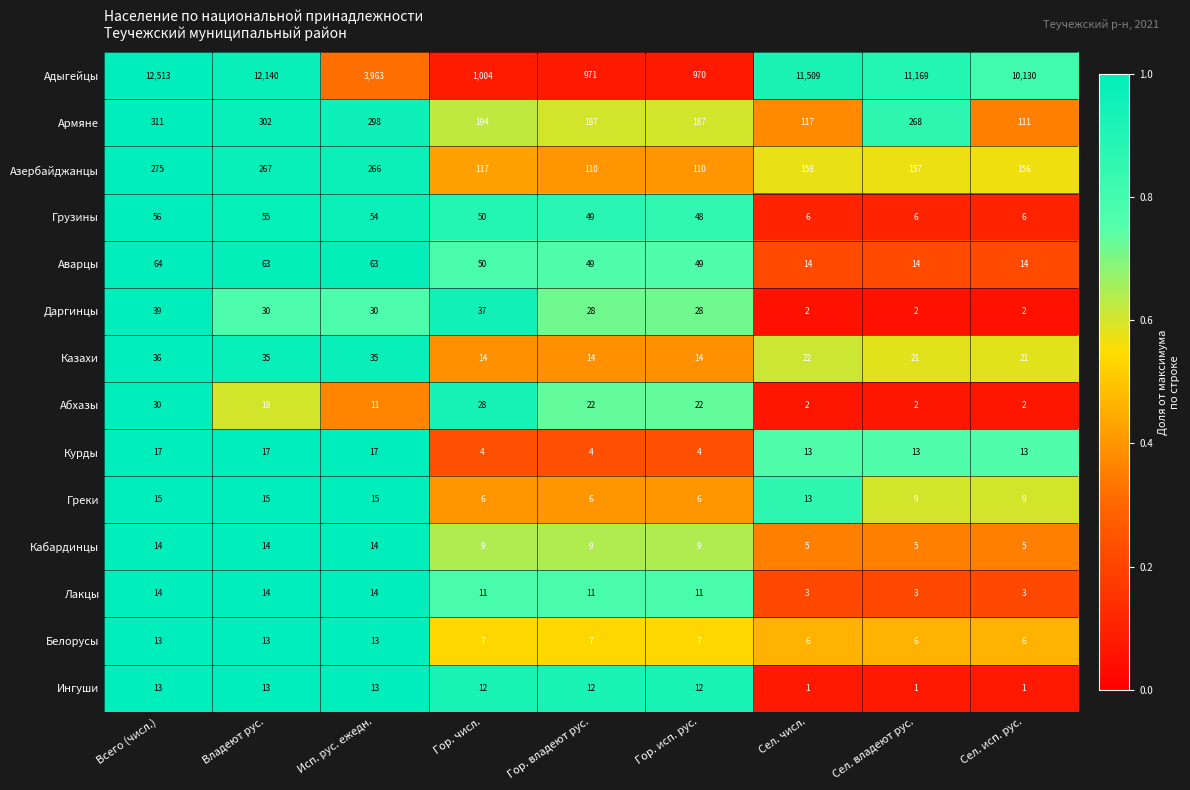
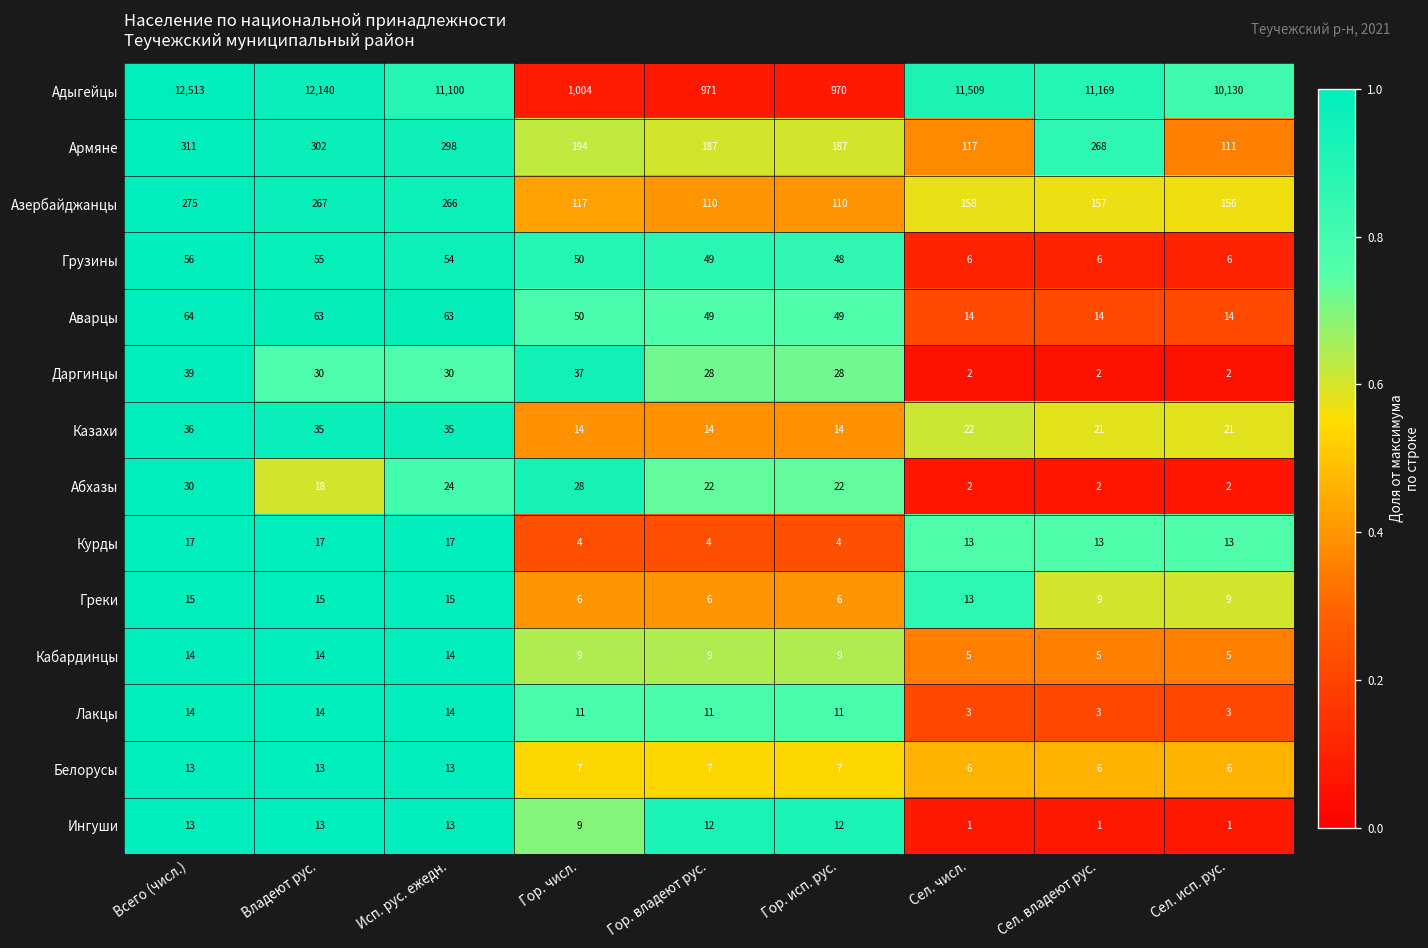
Адыгейцы, Исп. рус. ежедн.: 3,963 -> 11,100
Абхазы, Исп. рус. ежедн.: 11 -> 24
Ингуши, Гор. числ.: 12 -> 9
